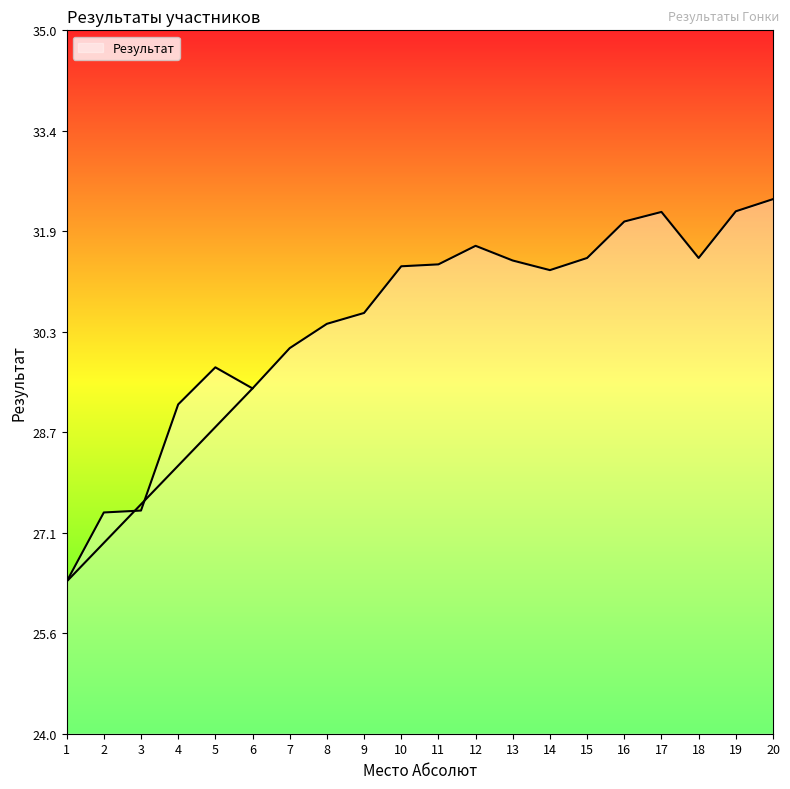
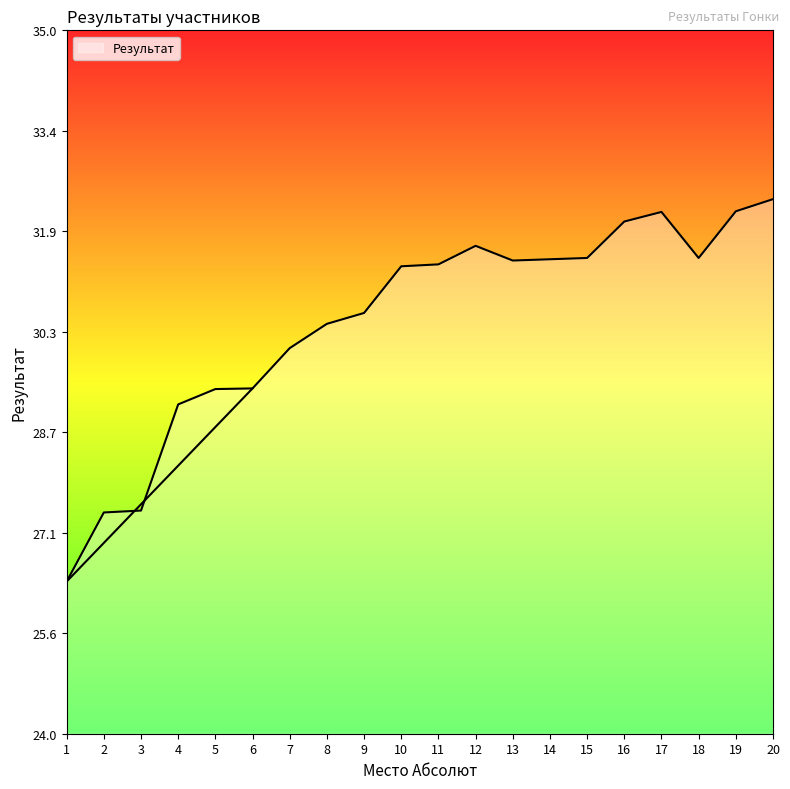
Результат, 5: 29.7 -> 29.4
Результат, 14: 31.3 -> 31.4
